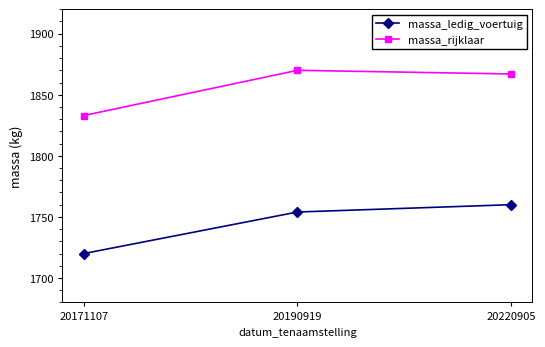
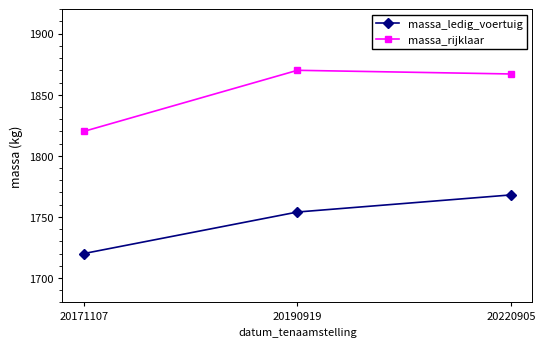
massa_rijklaar, 20171107: 1833 -> 1820
massa_ledig_voertuig, 20220905: 1760 -> 1768
